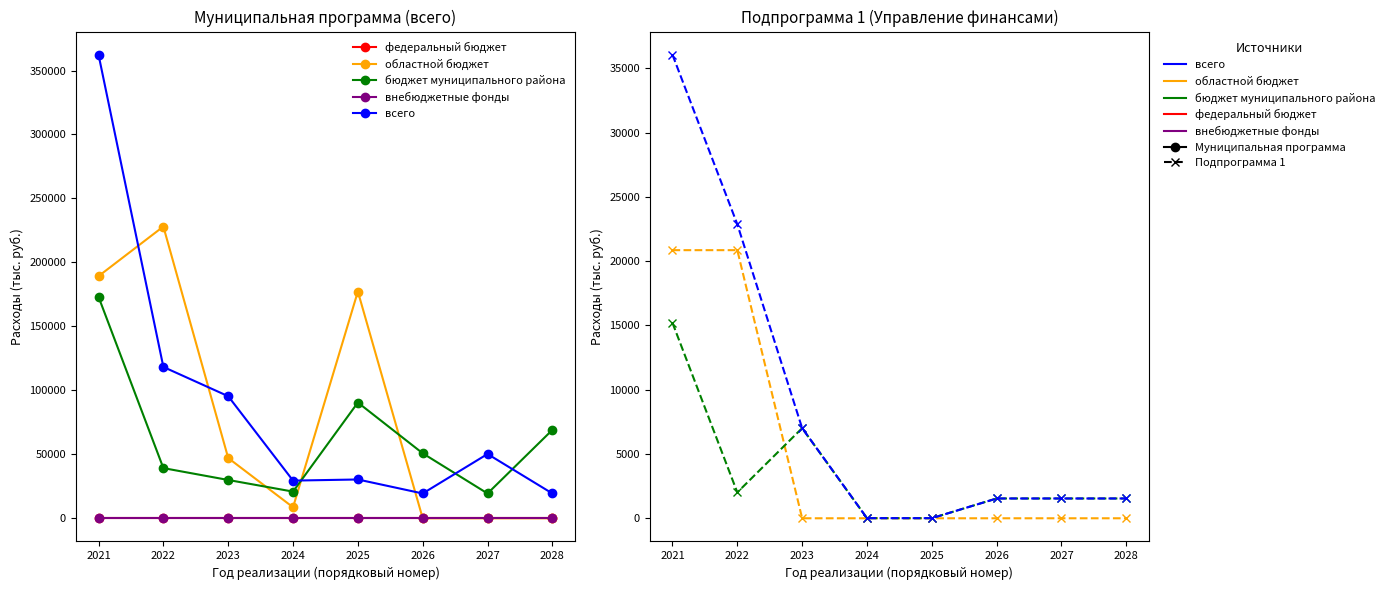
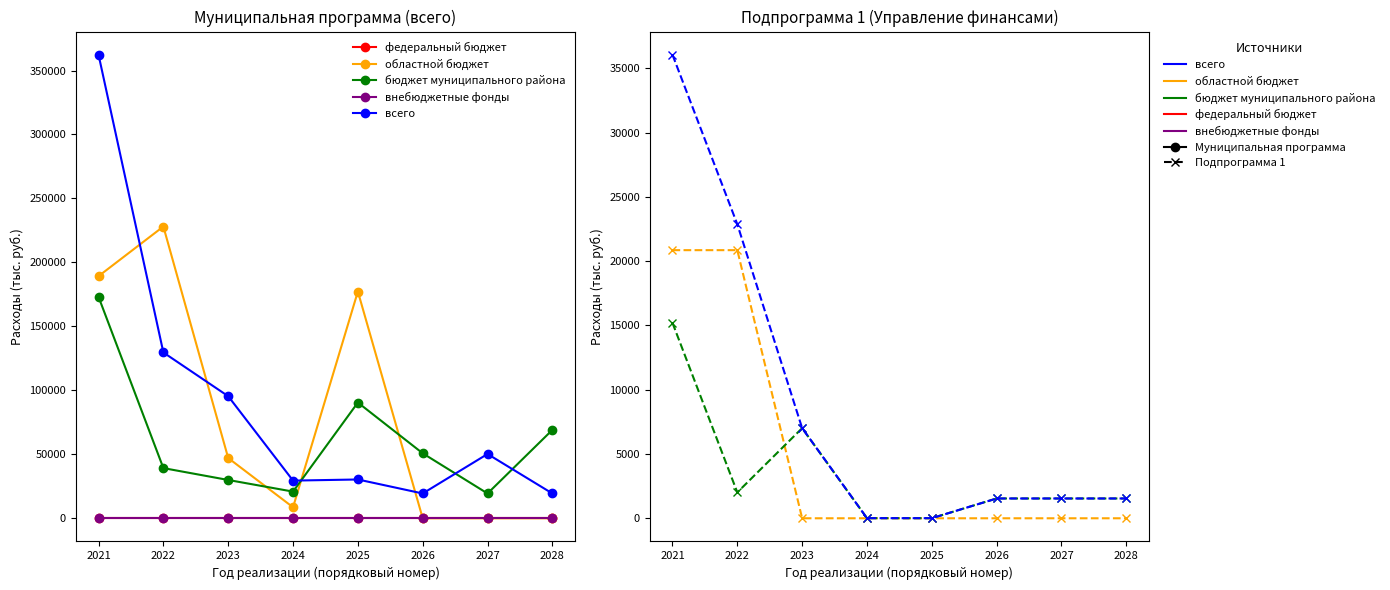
Муниципальная программа (всего), всего, 2022: 118000 -> 130000
